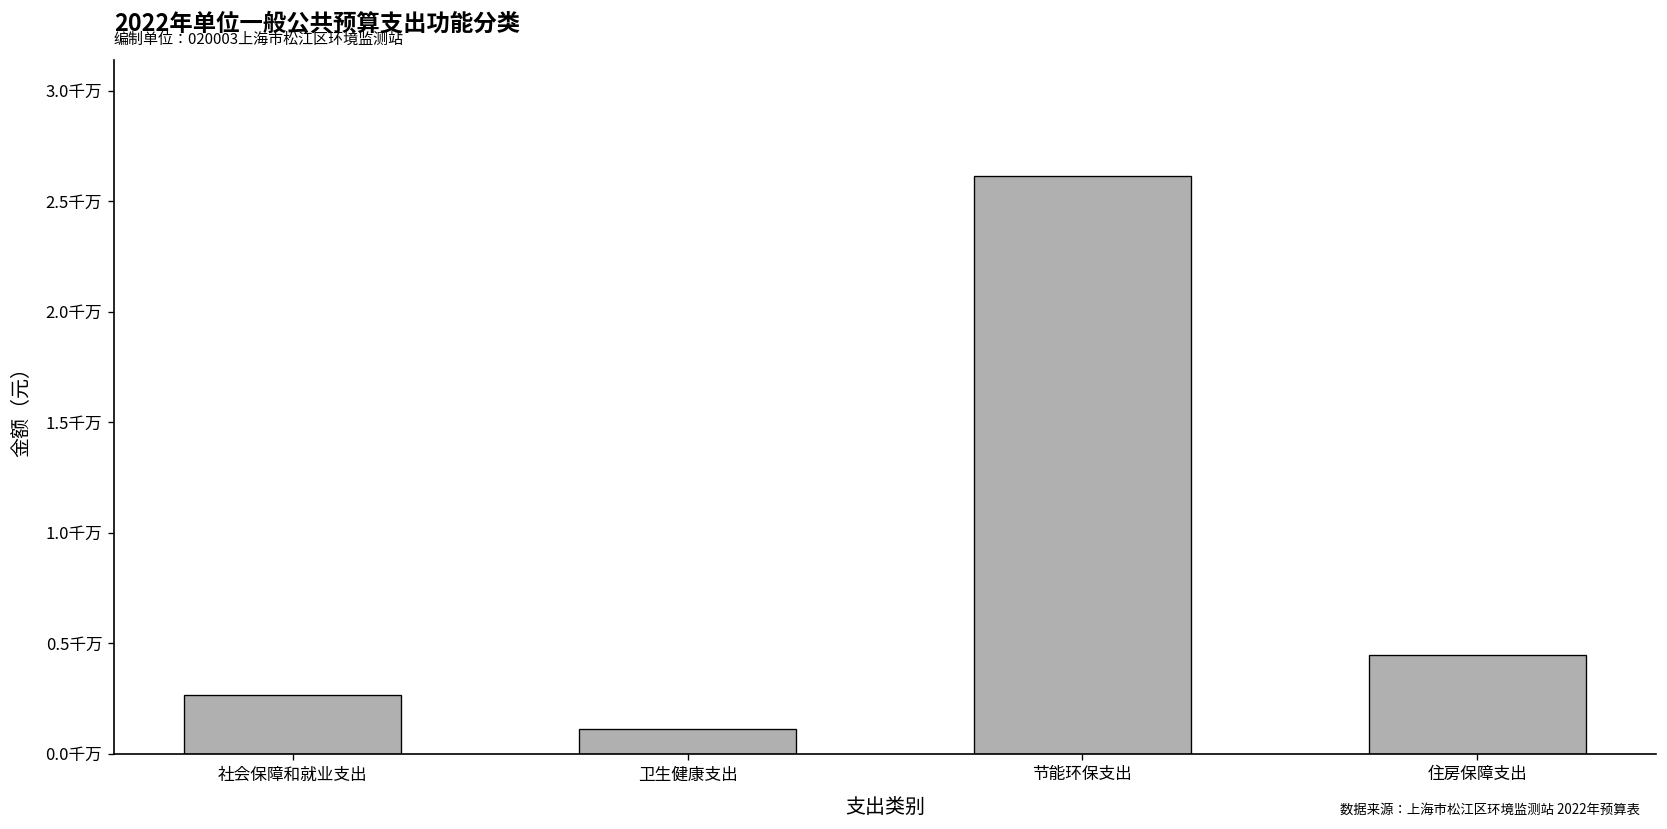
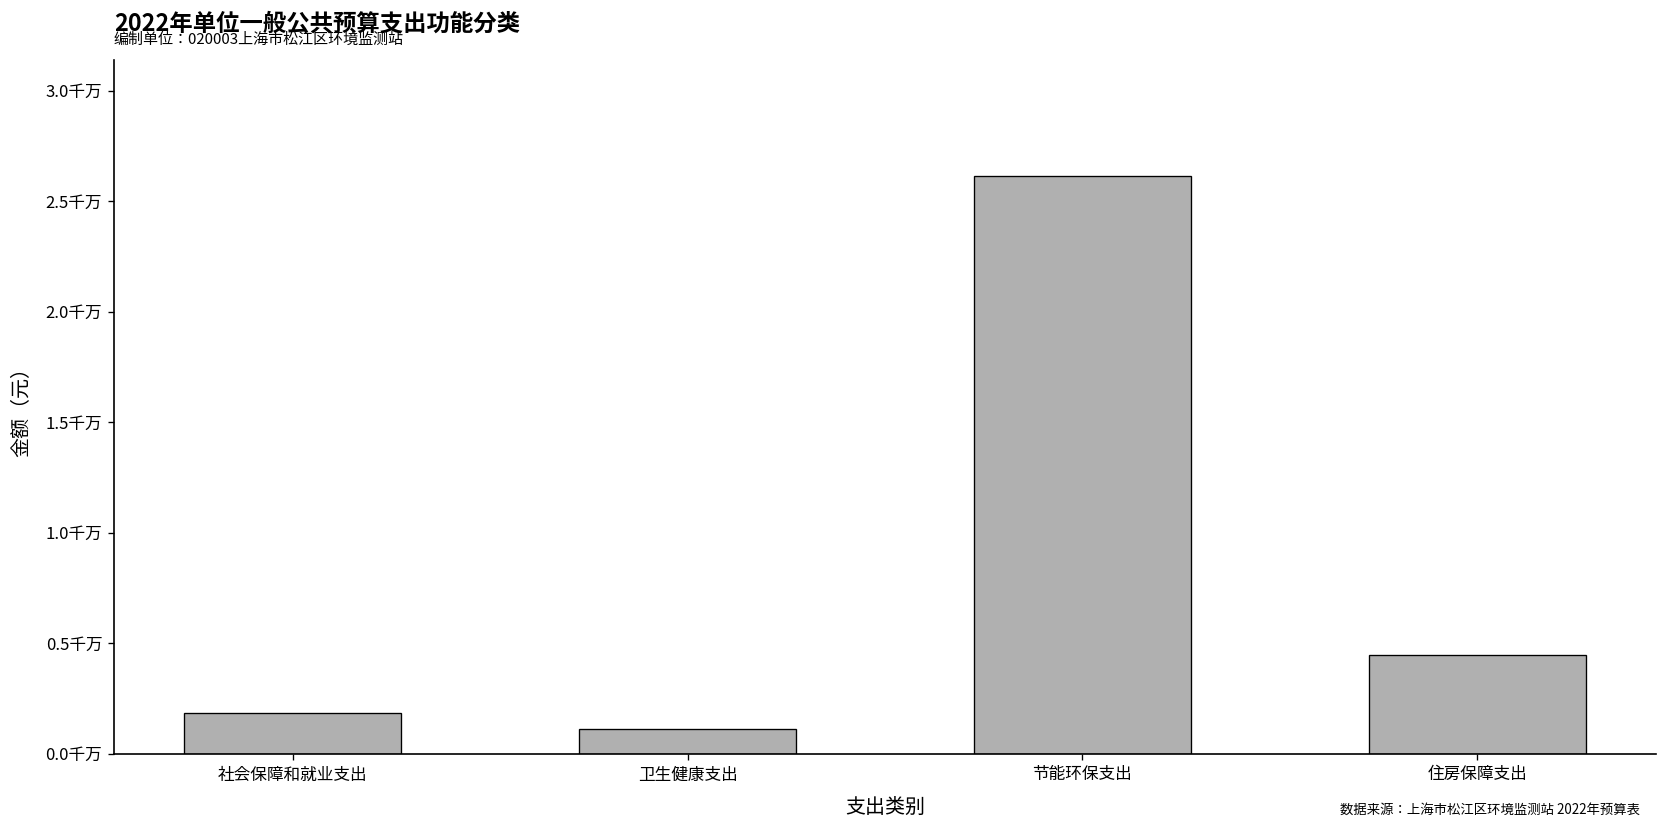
社会保障和就业支出: 0.27千万 -> 0.18千万
